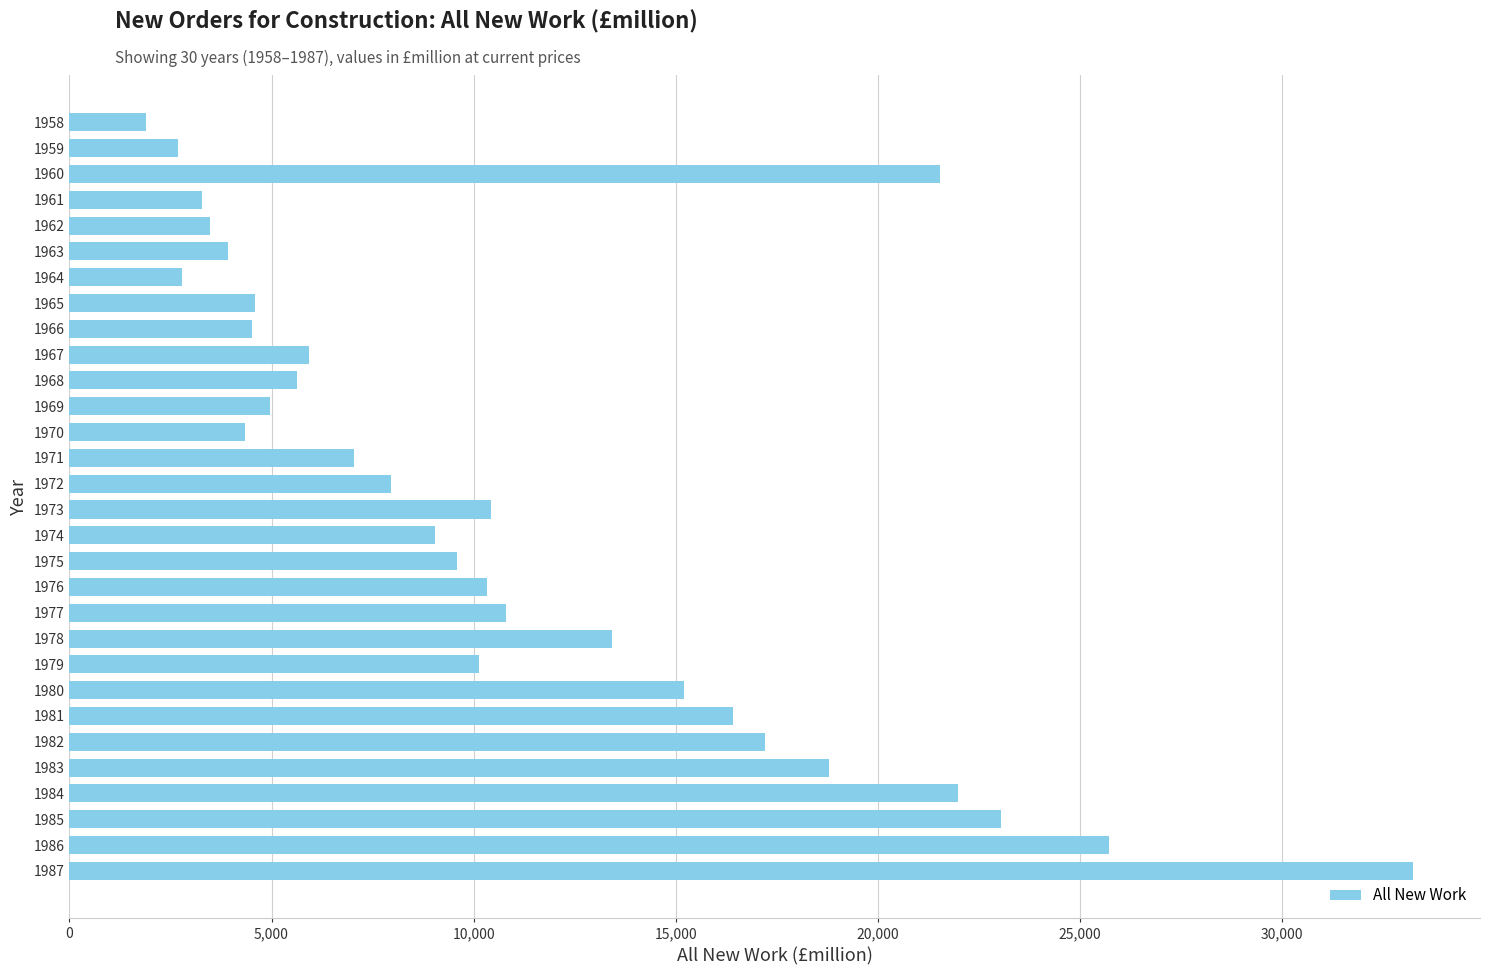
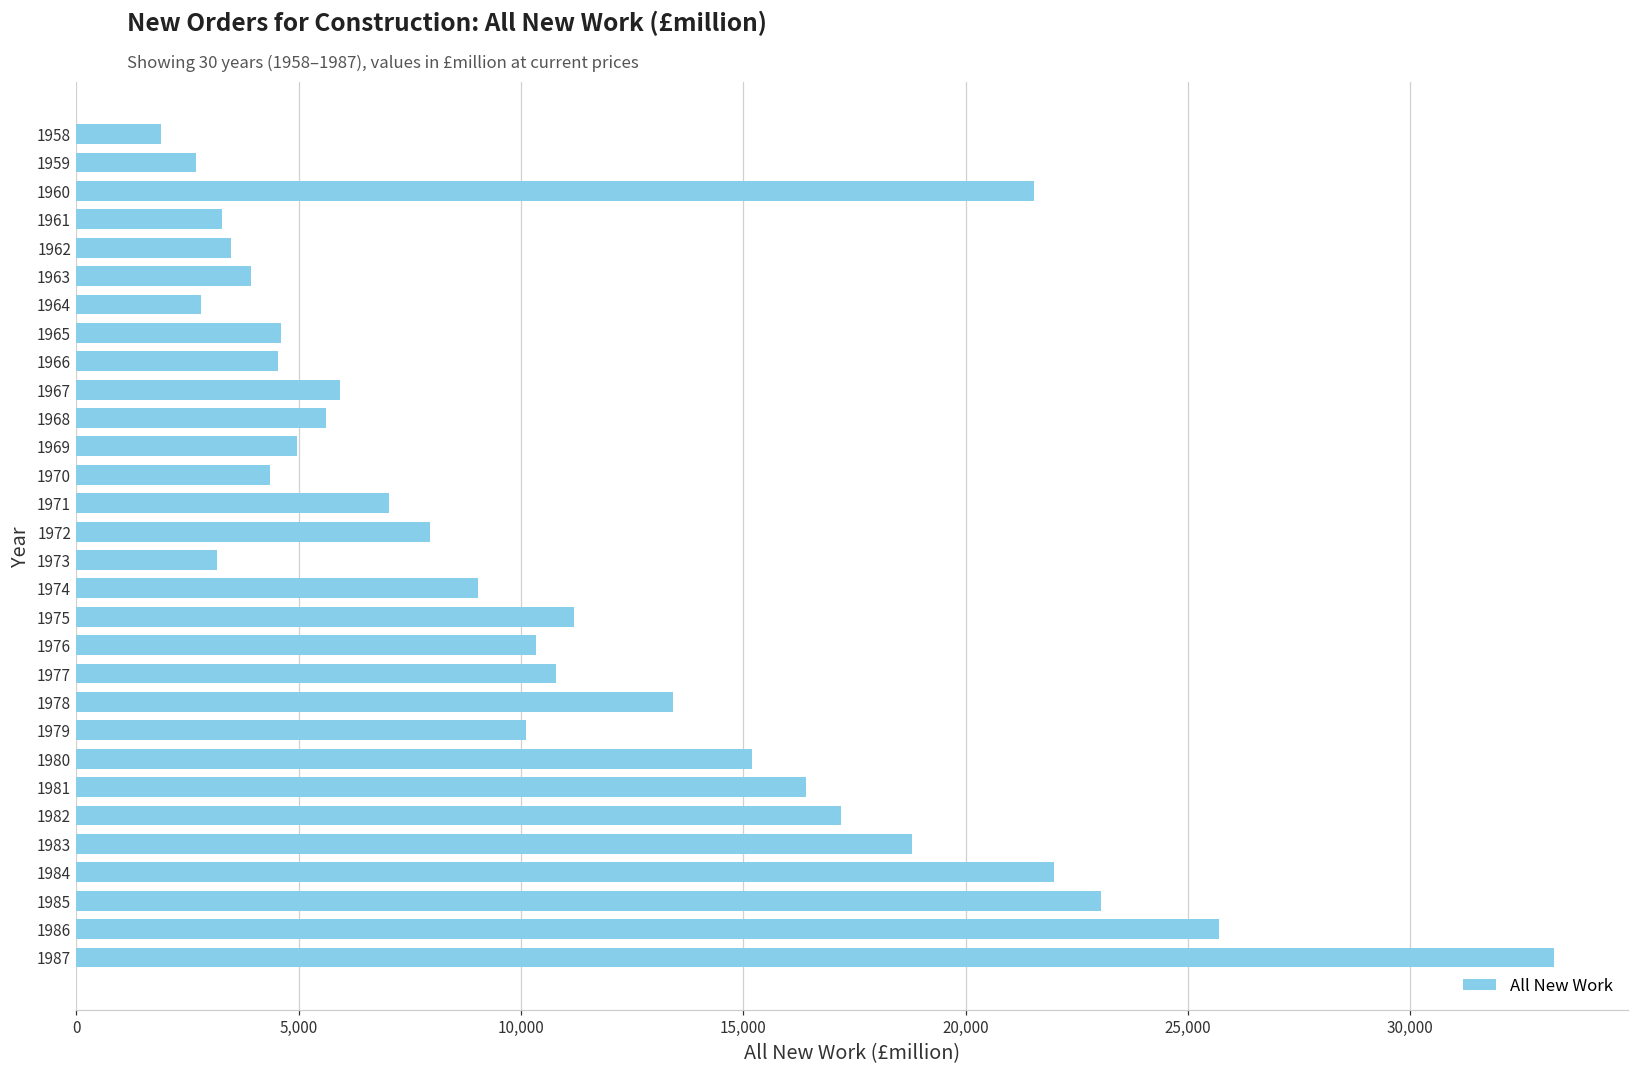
1973: 10,400 -> 3,200
1975: 9,600 -> 11,200
